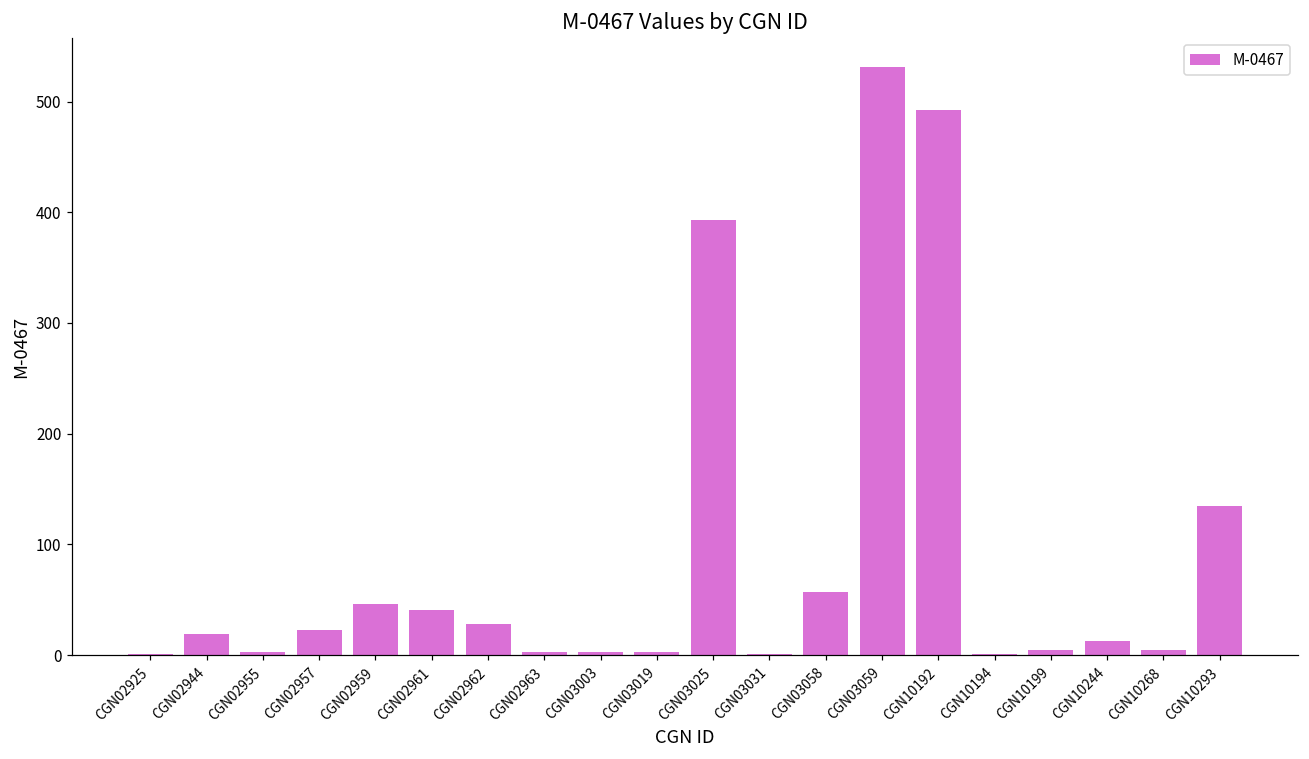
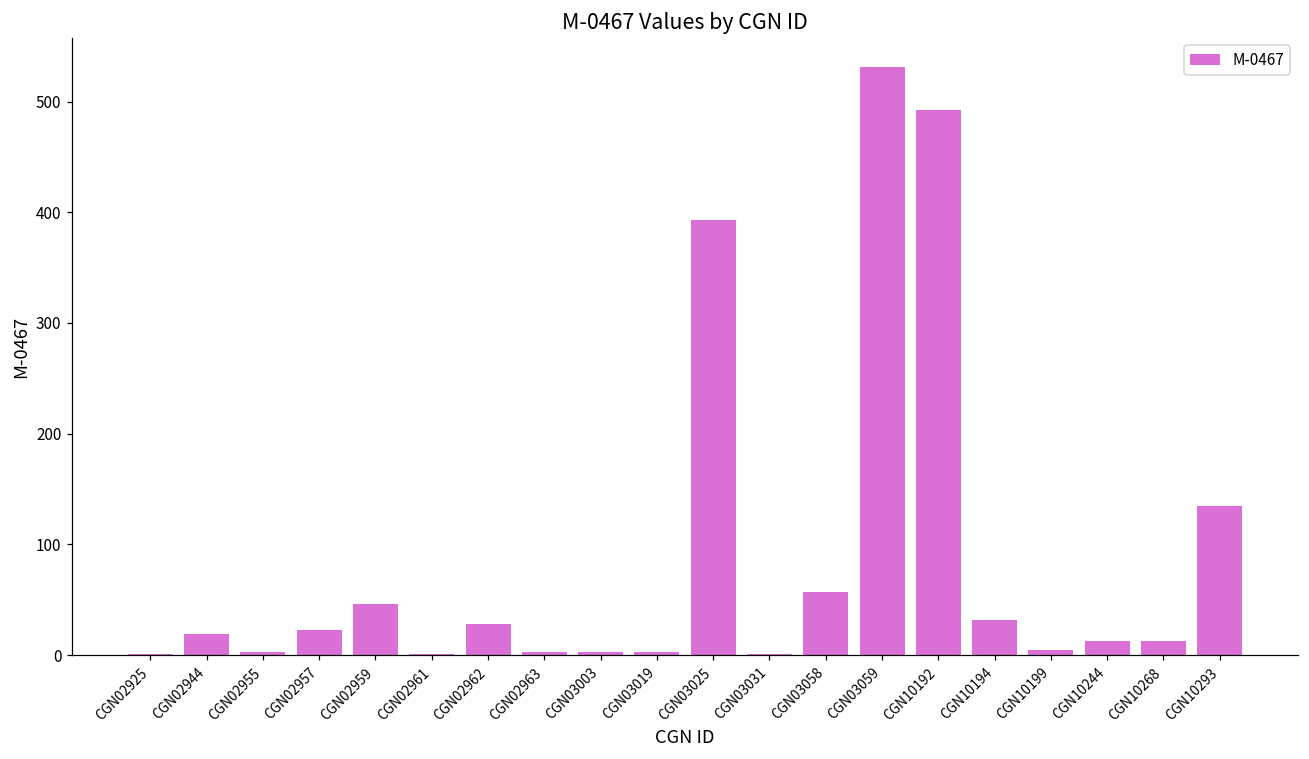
CGN02961: 41 -> 1
CGN10194: 1 -> 32
CGN10268: 5 -> 13
